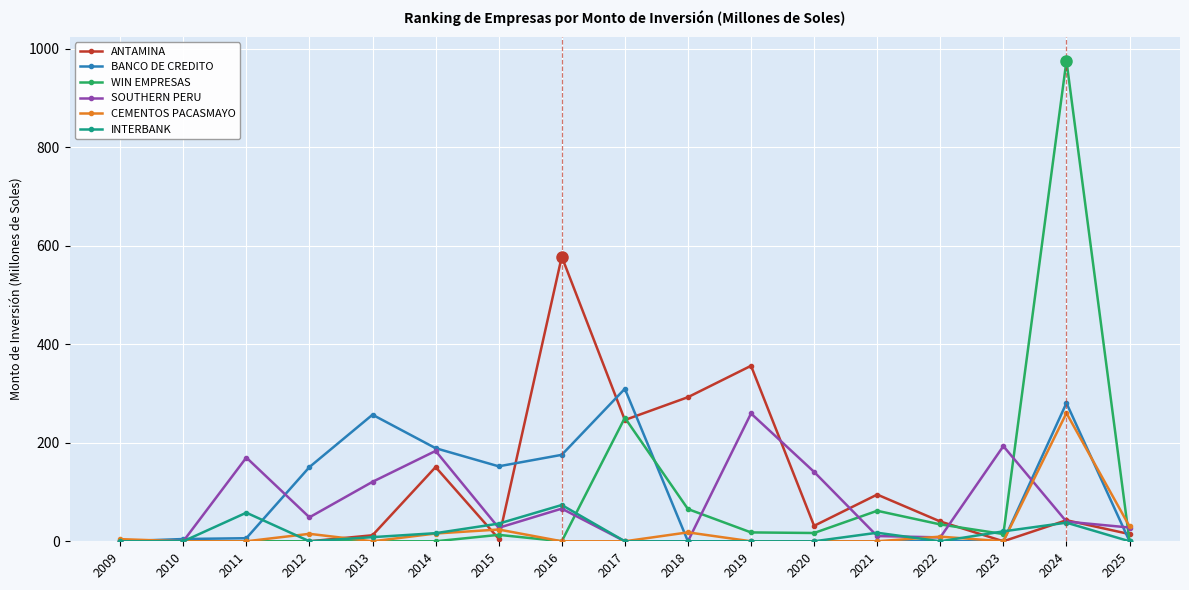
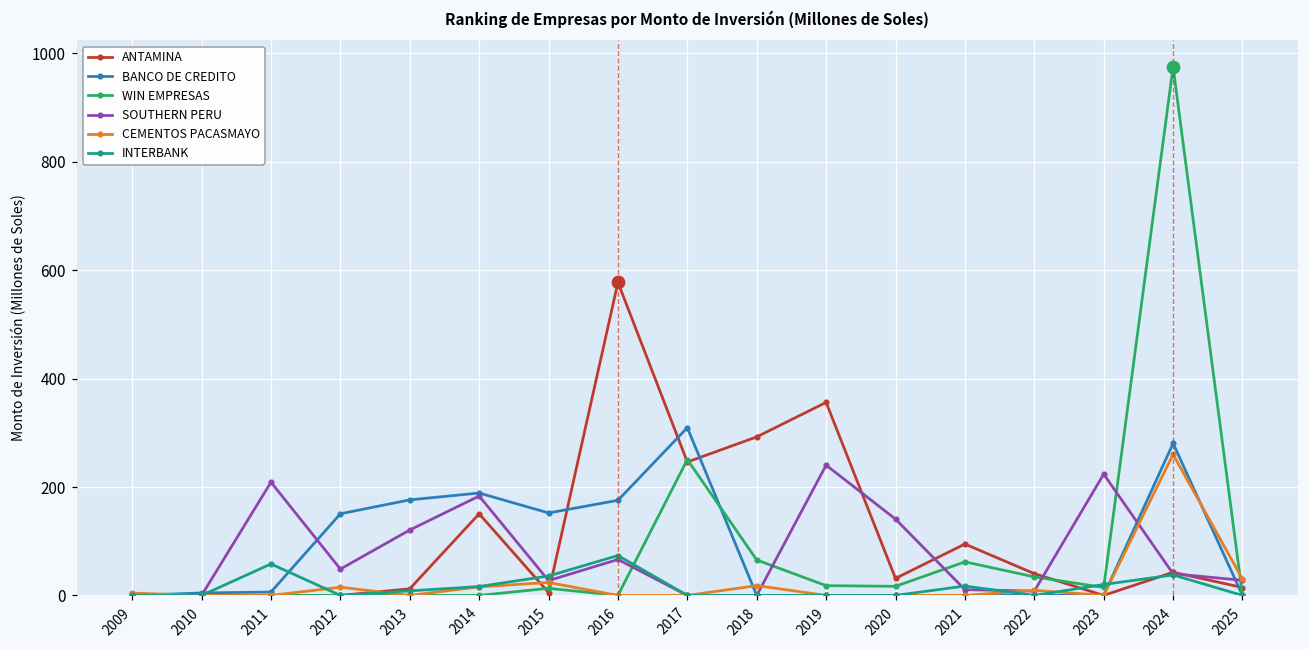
SOUTHERN PERU, 2011: 170 -> 210
BANCO DE CREDITO, 2013: 260 -> 180
SOUTHERN PERU, 2019: 260 -> 240
SOUTHERN PERU, 2023: 190 -> 220
